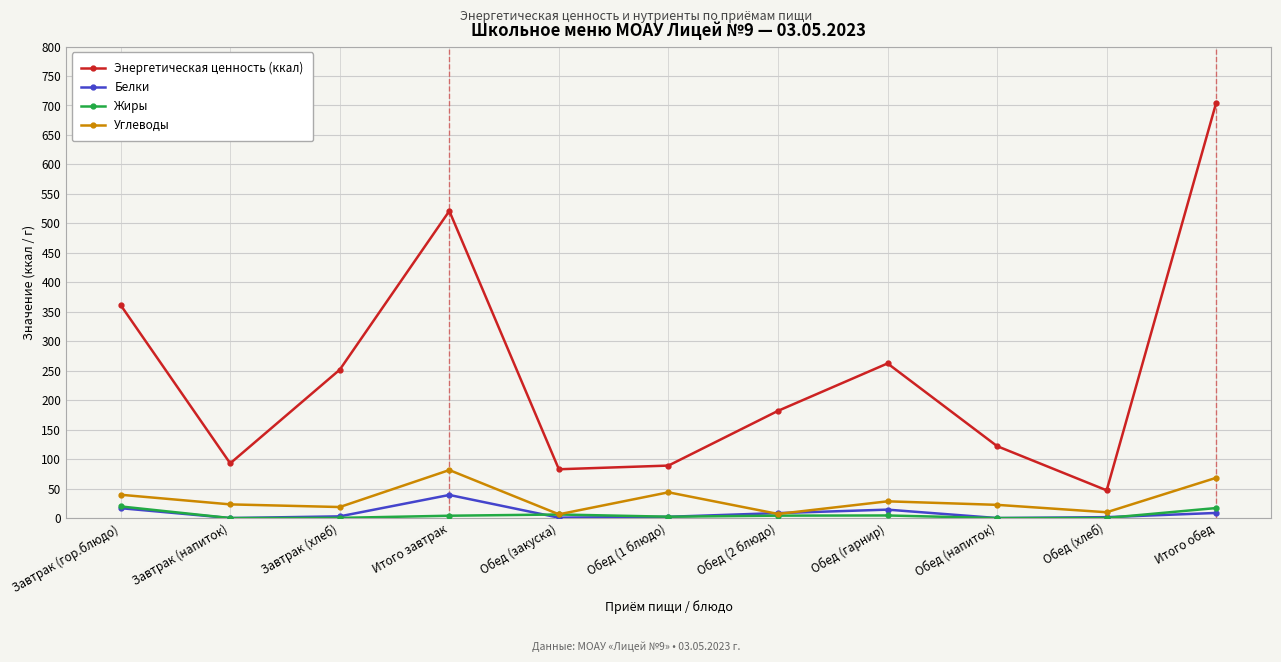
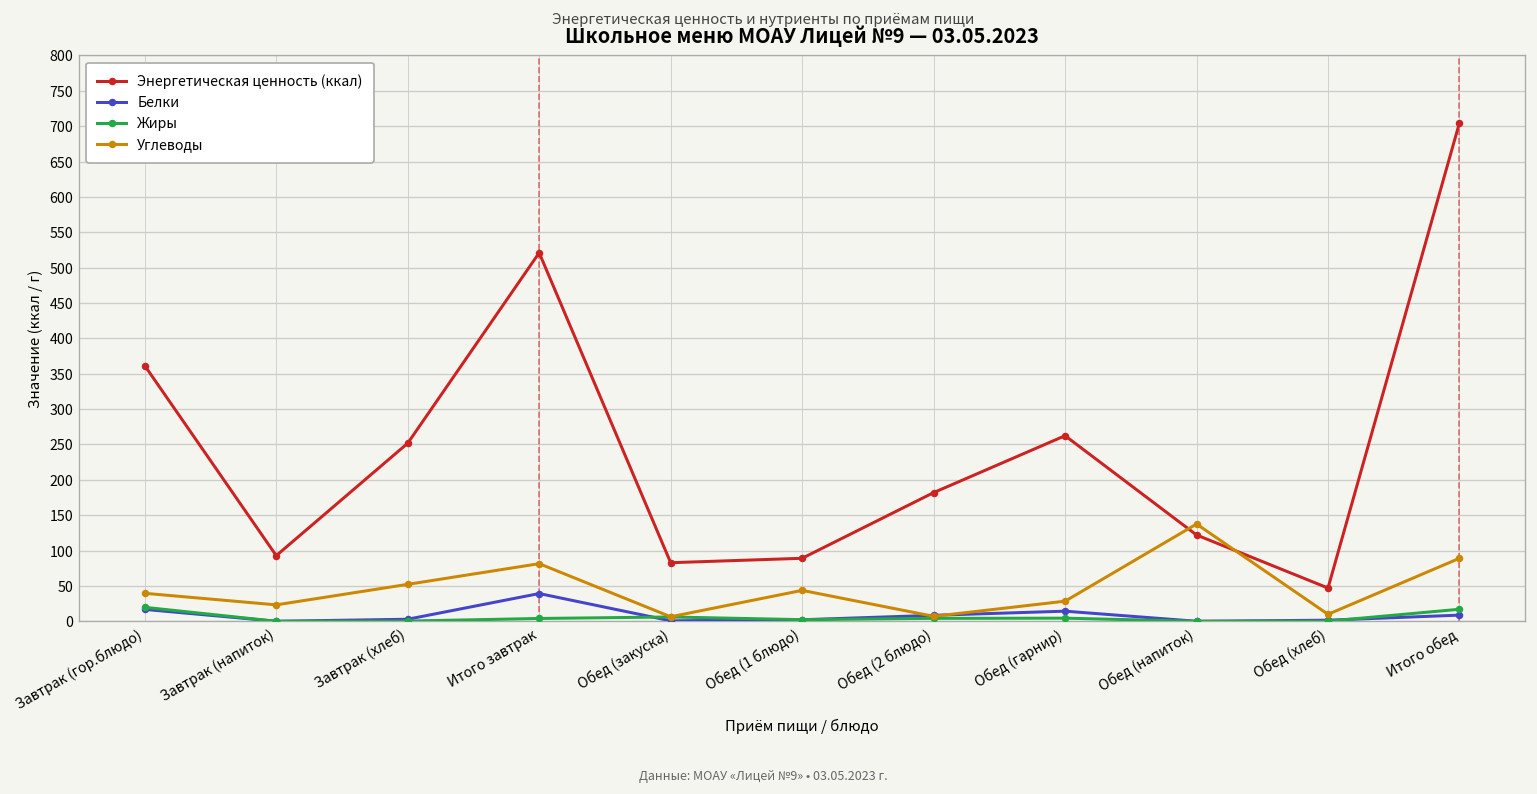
Углеводы, Завтрак (хлеб): 20 -> 50
Углеводы, Обед (напиток): 20 -> 140
Углеводы, Итого обед: 70 -> 90
